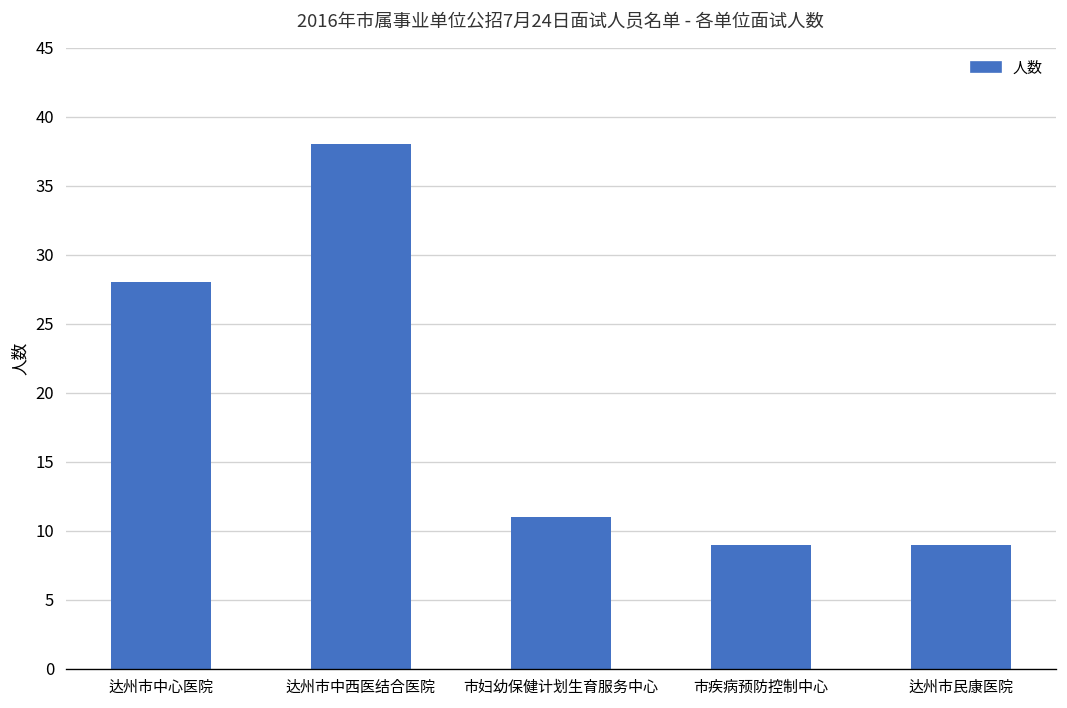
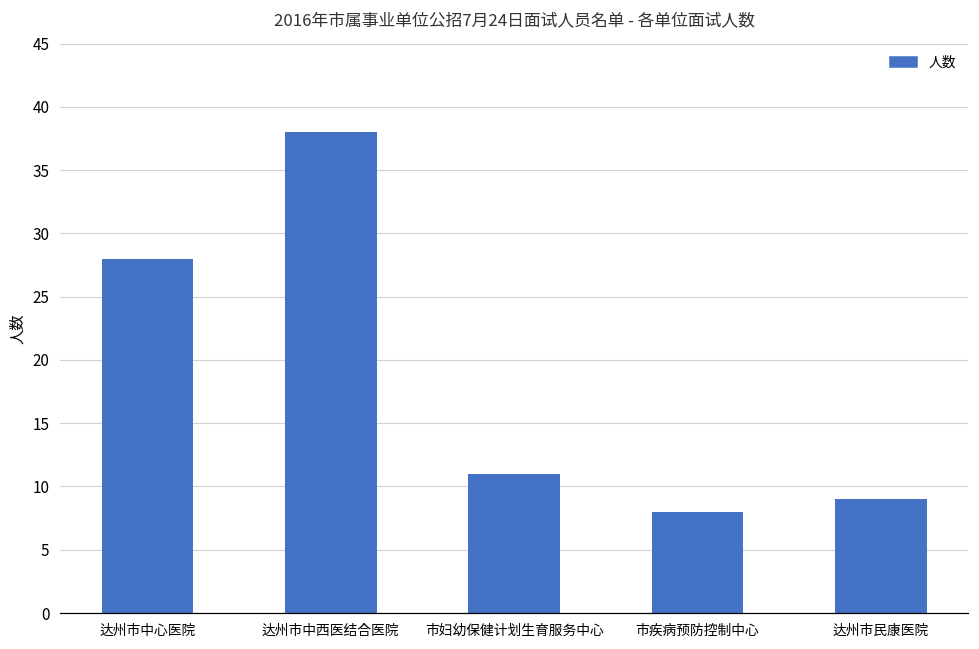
市疾病预防控制中心: 9 -> 8
